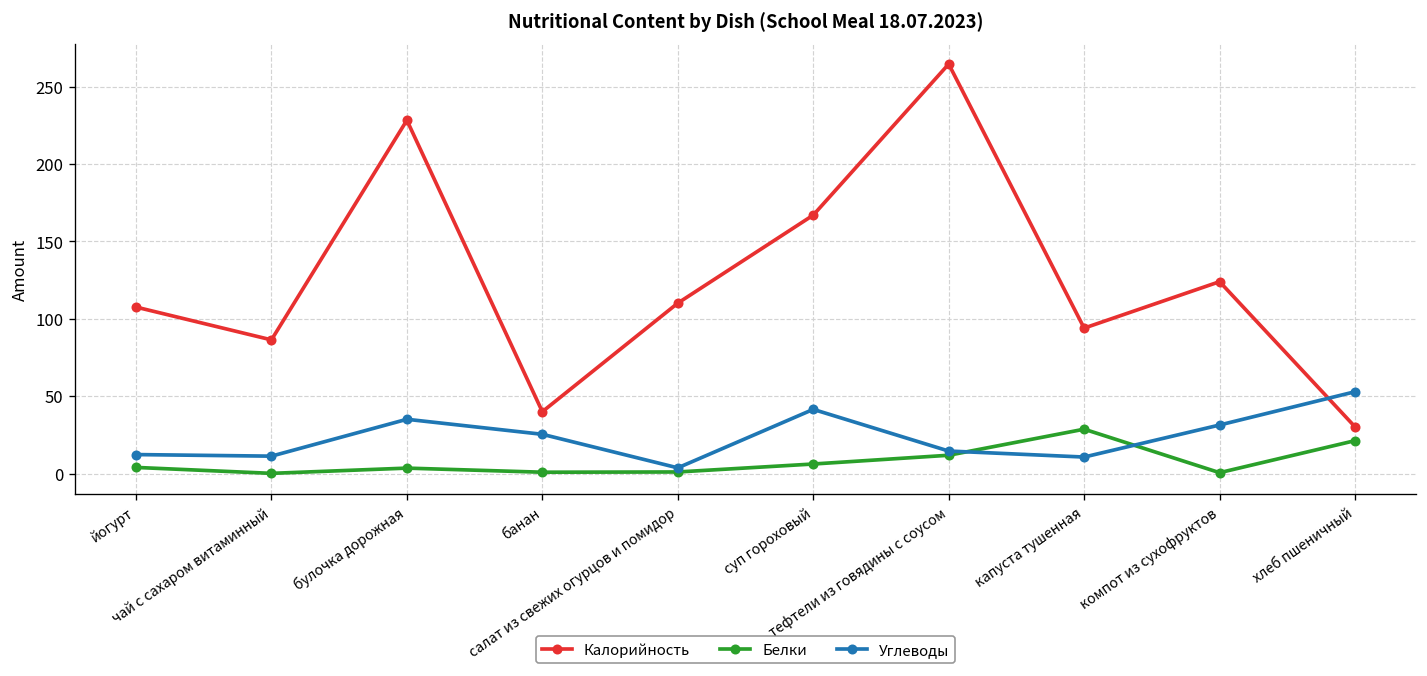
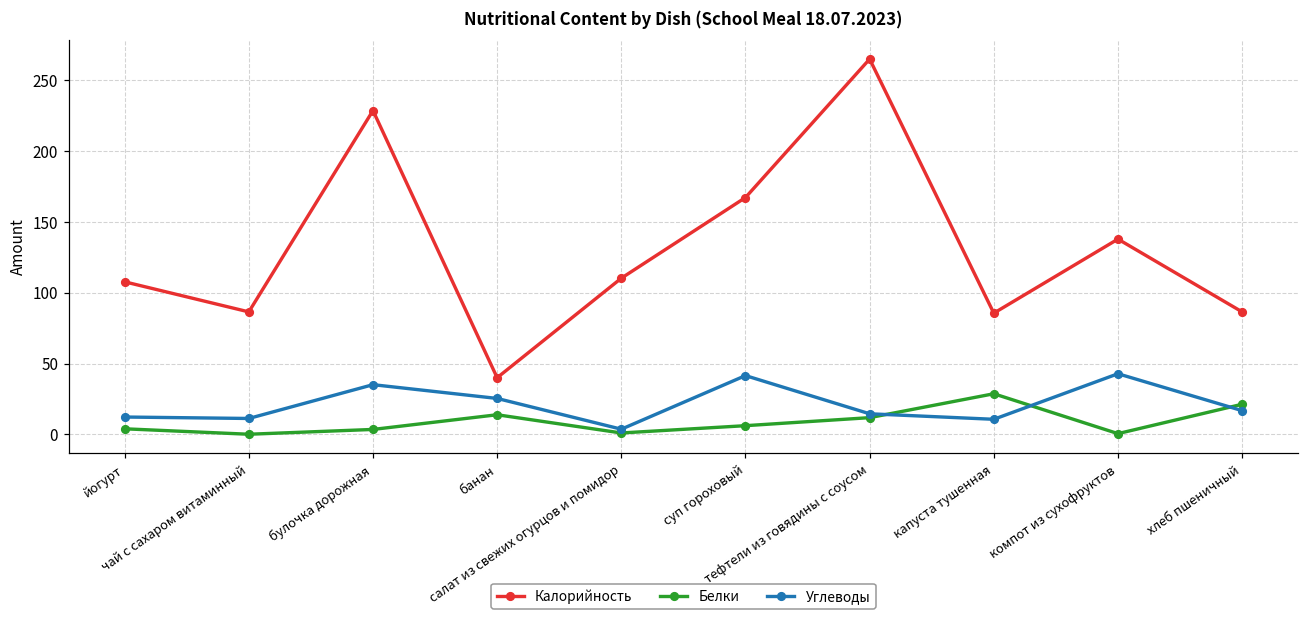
Белки, банан: 1 -> 14
Калорийность, капуста тушенная: 94 -> 86
Калорийность, компот из сухофруктов: 124 -> 138
Углеводы, компот из сухофруктов: 31 -> 43
Калорийность, хлеб пшеничный: 30 -> 86
Углеводы, хлеб пшеничный: 53 -> 17
